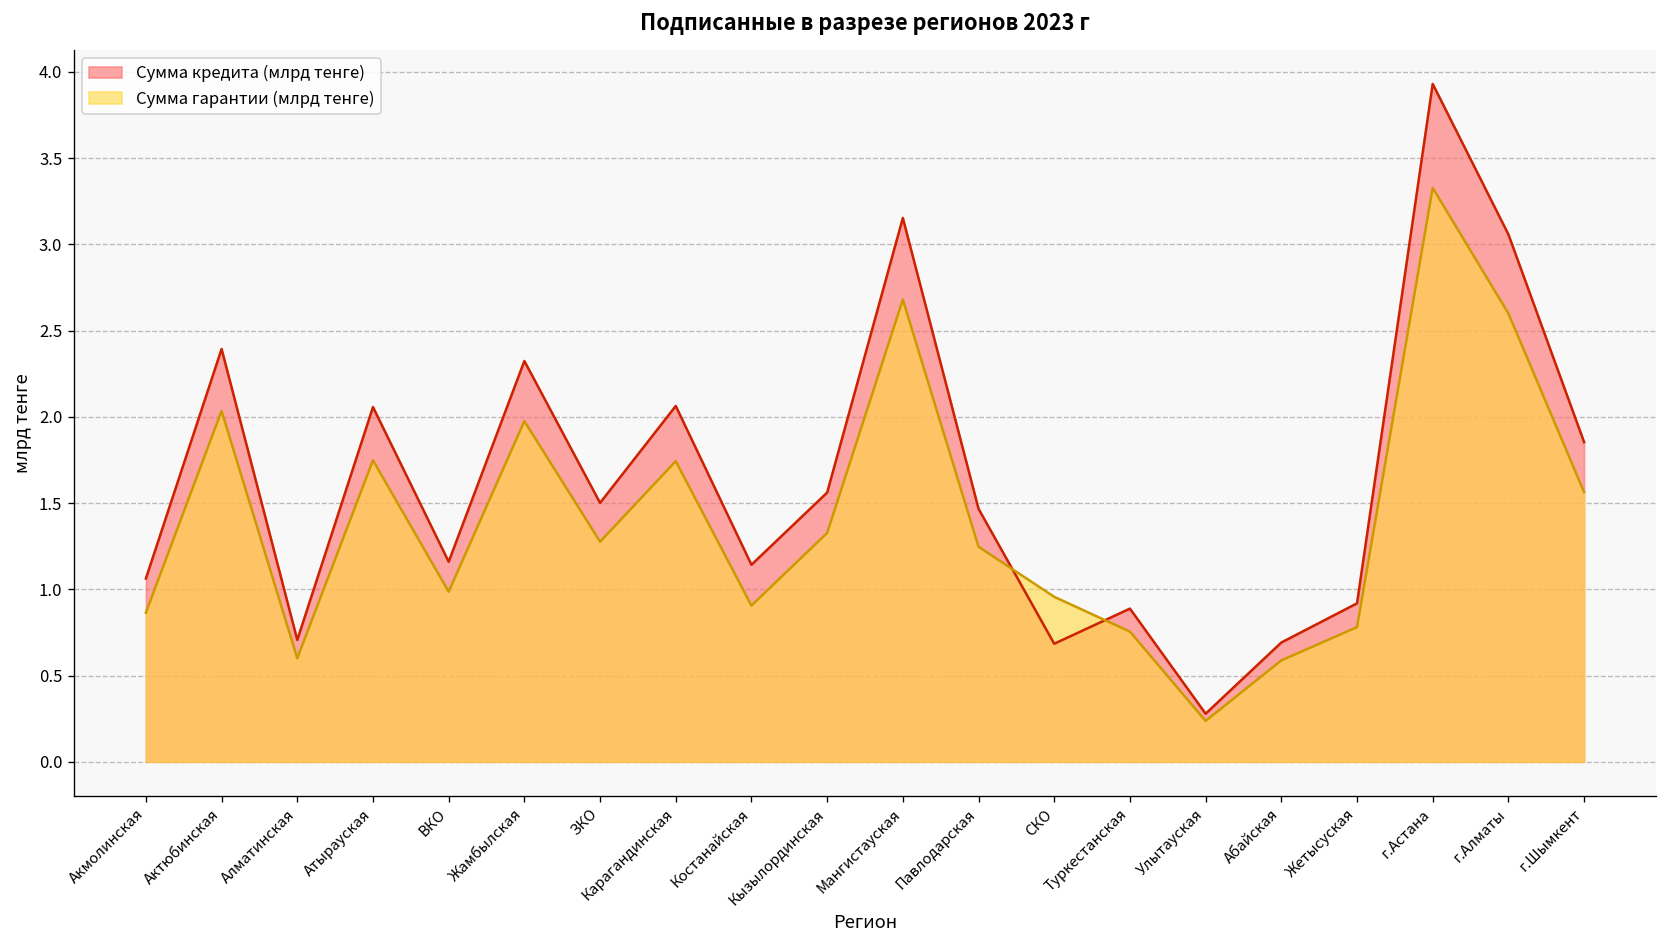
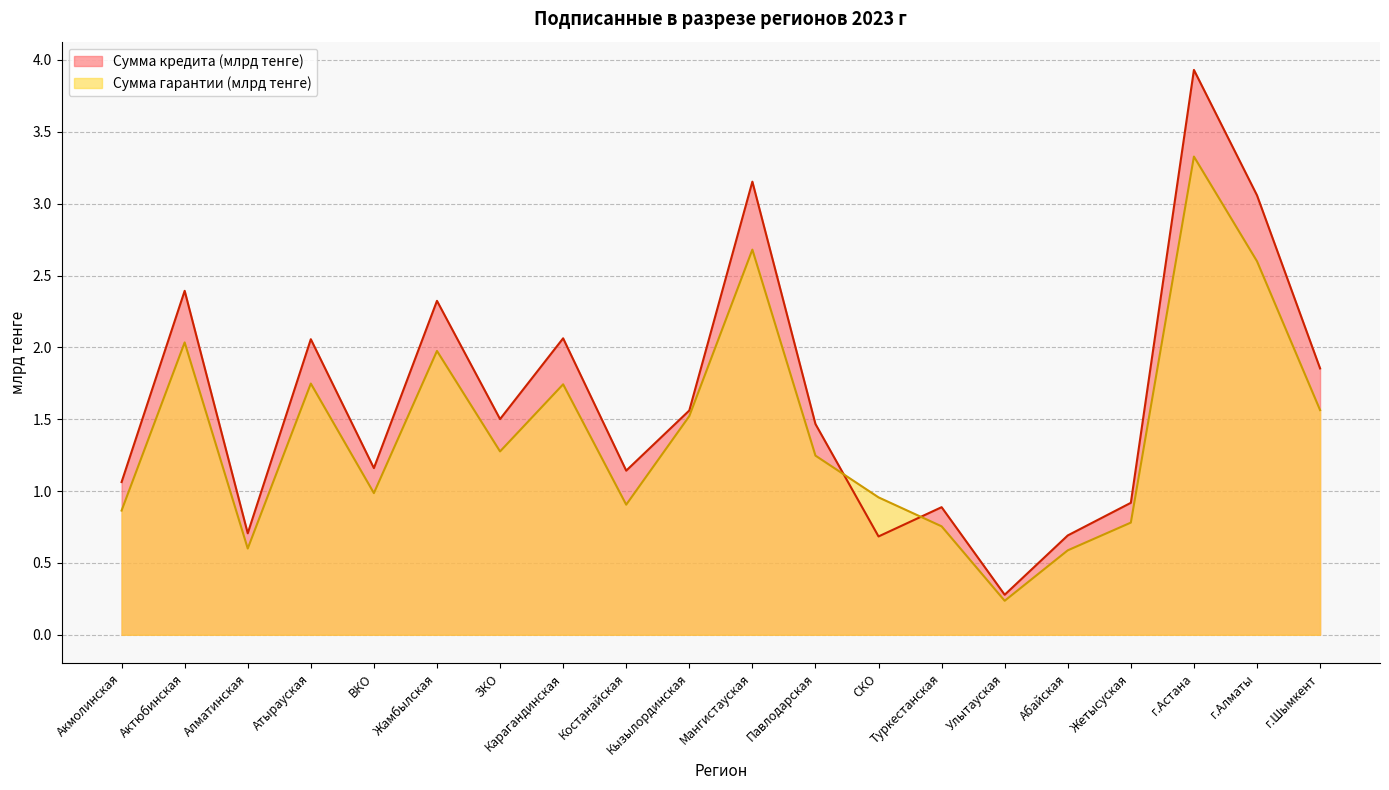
Сумма гарантии (млрд тенге), Кызылординская: 1.33 -> 1.52
